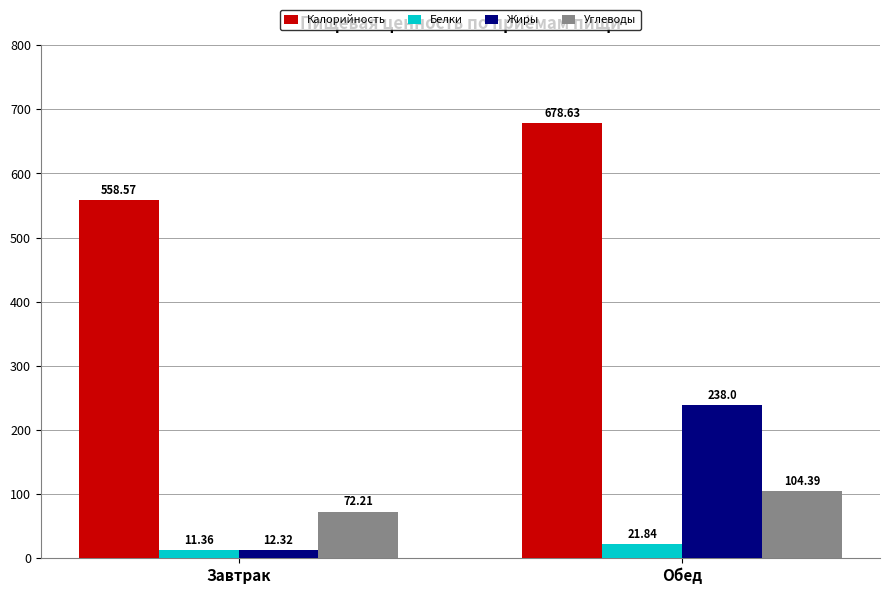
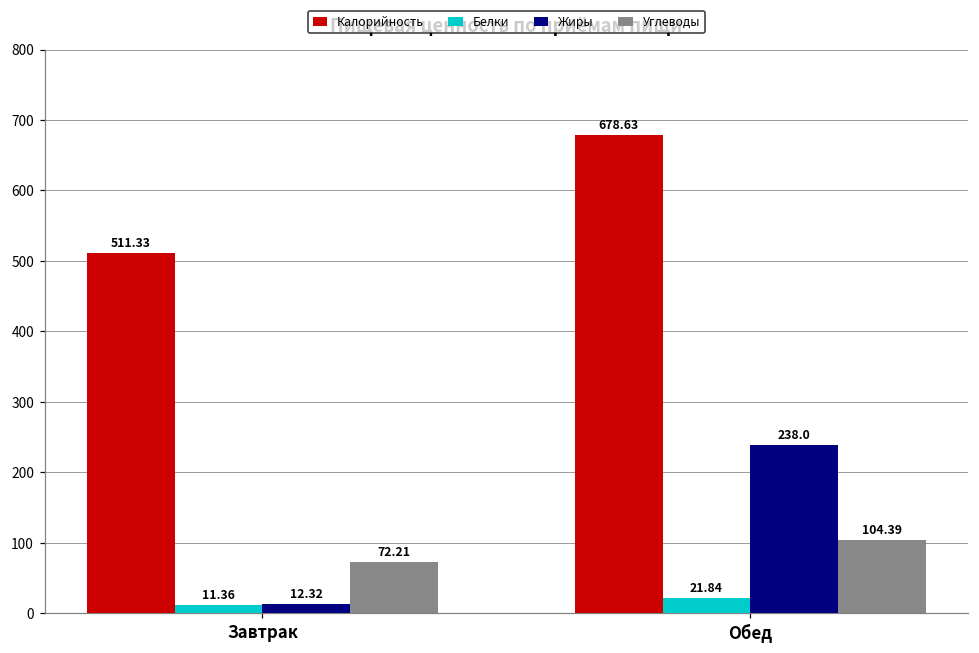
Калорийность, Завтрак: 558.57 -> 511.33
